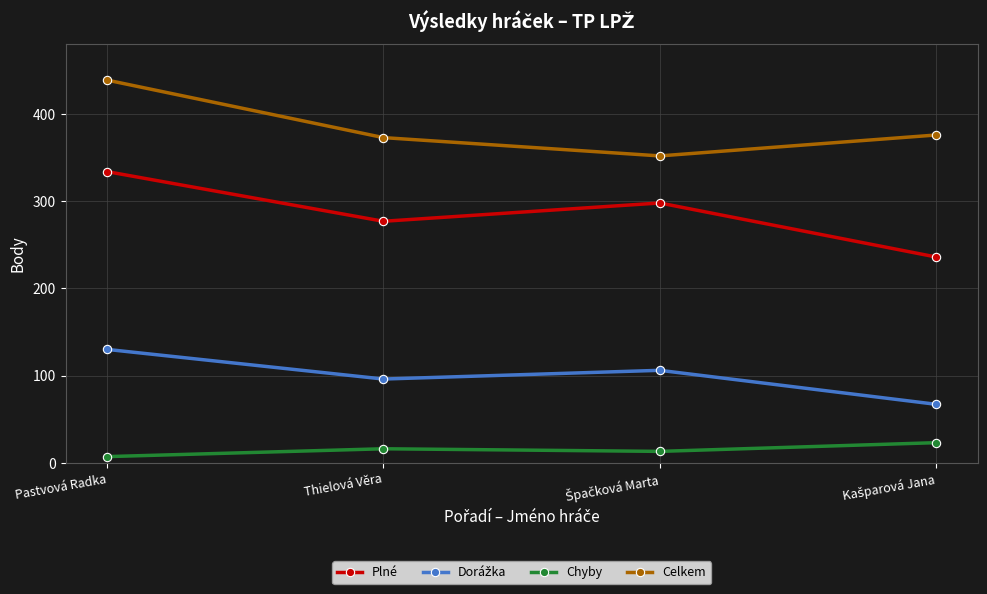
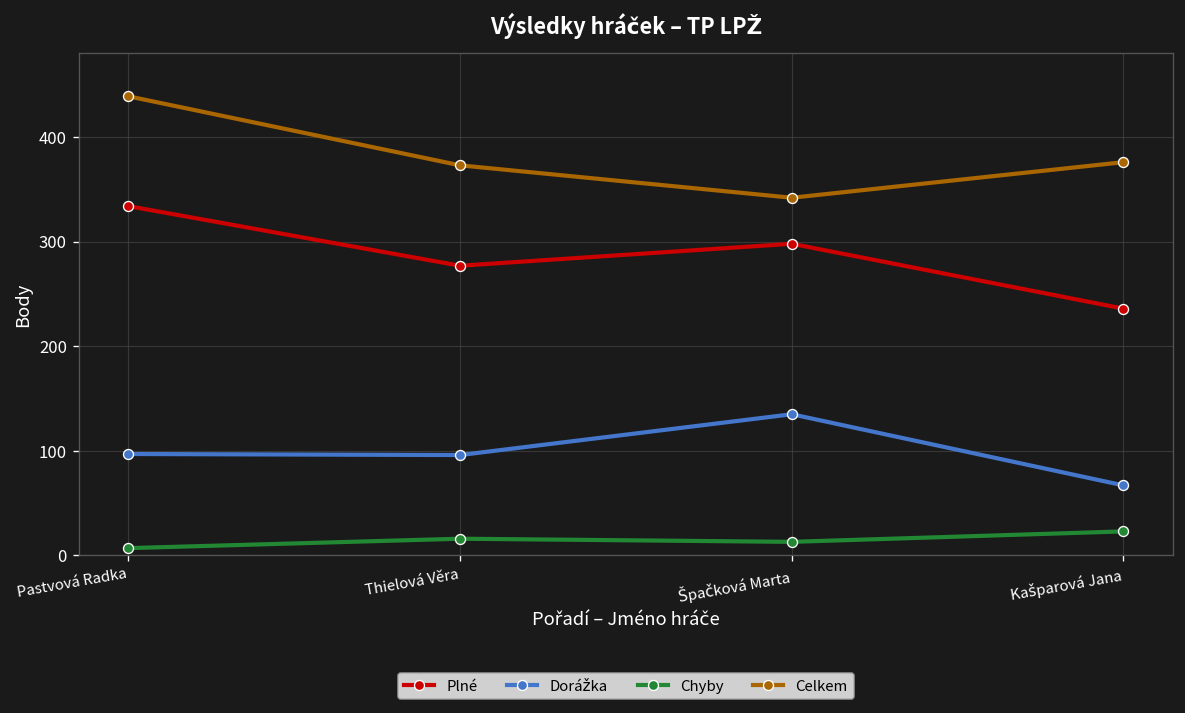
Dorážka, Pastvová Radka: 130 -> 100
Dorážka, Špačková Marta: 110 -> 140
Celkem, Špačková Marta: 350 -> 340
